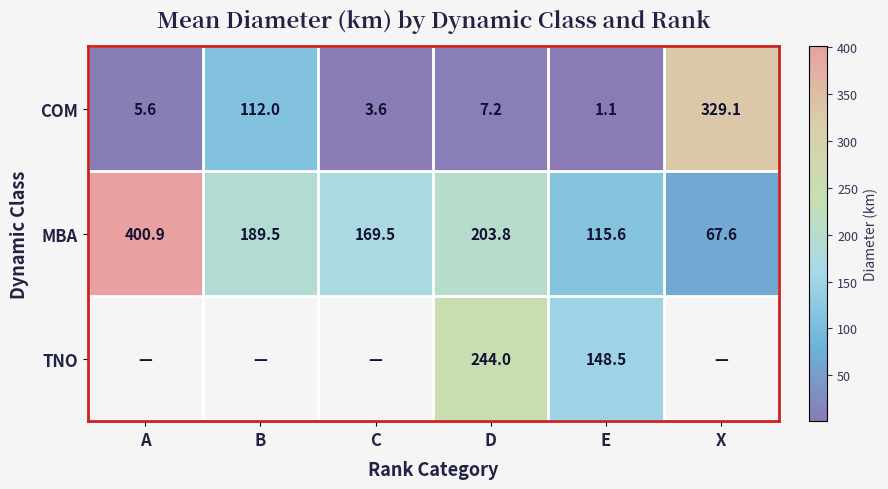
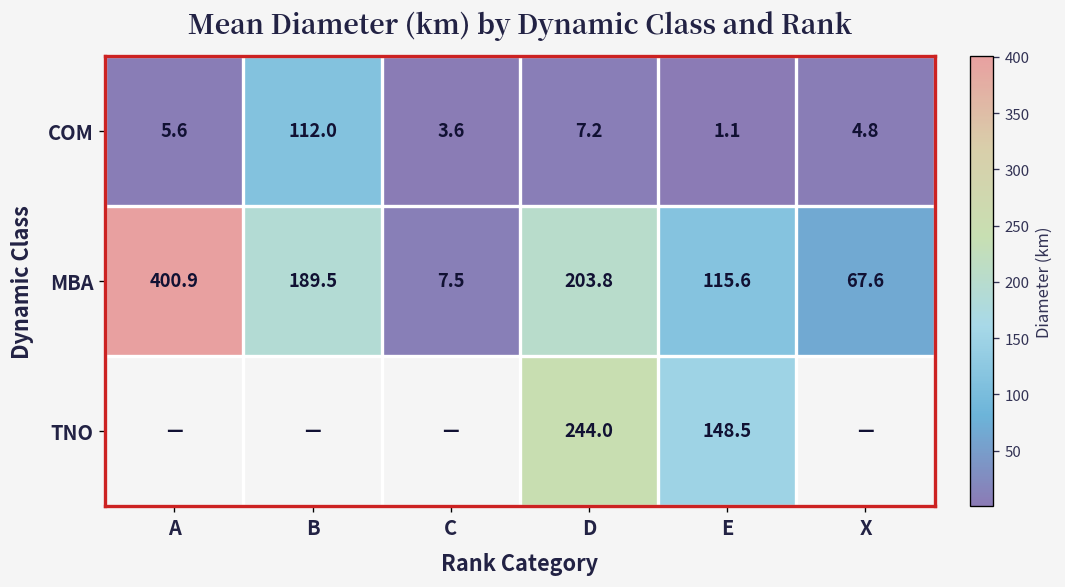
COM, X: 329.1 -> 4.8
MBA, C: 169.5 -> 7.5
